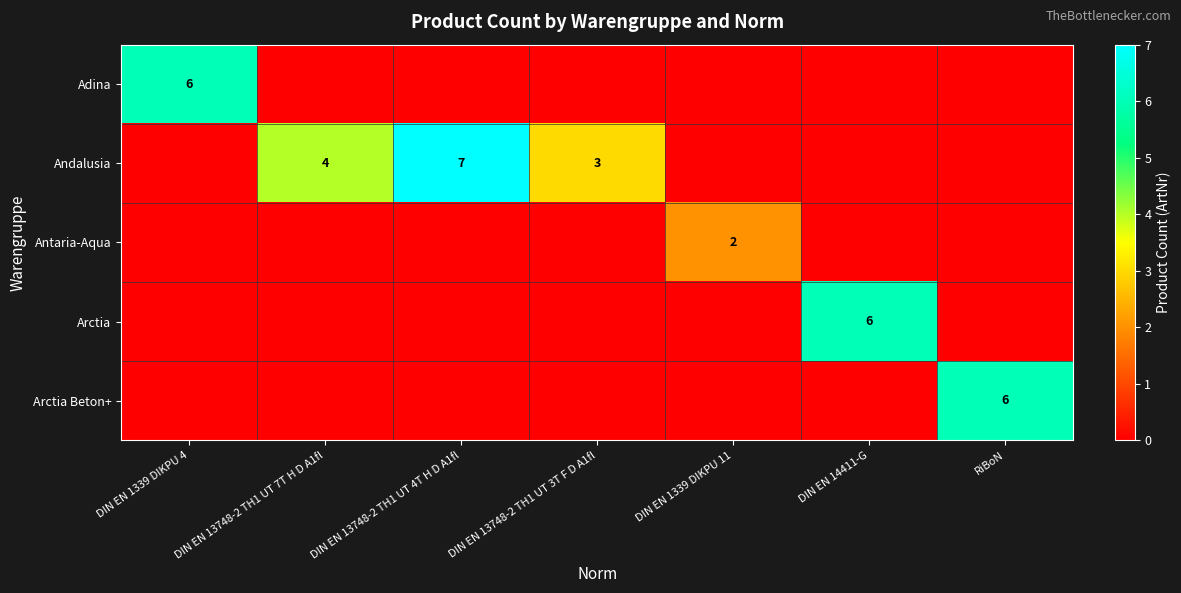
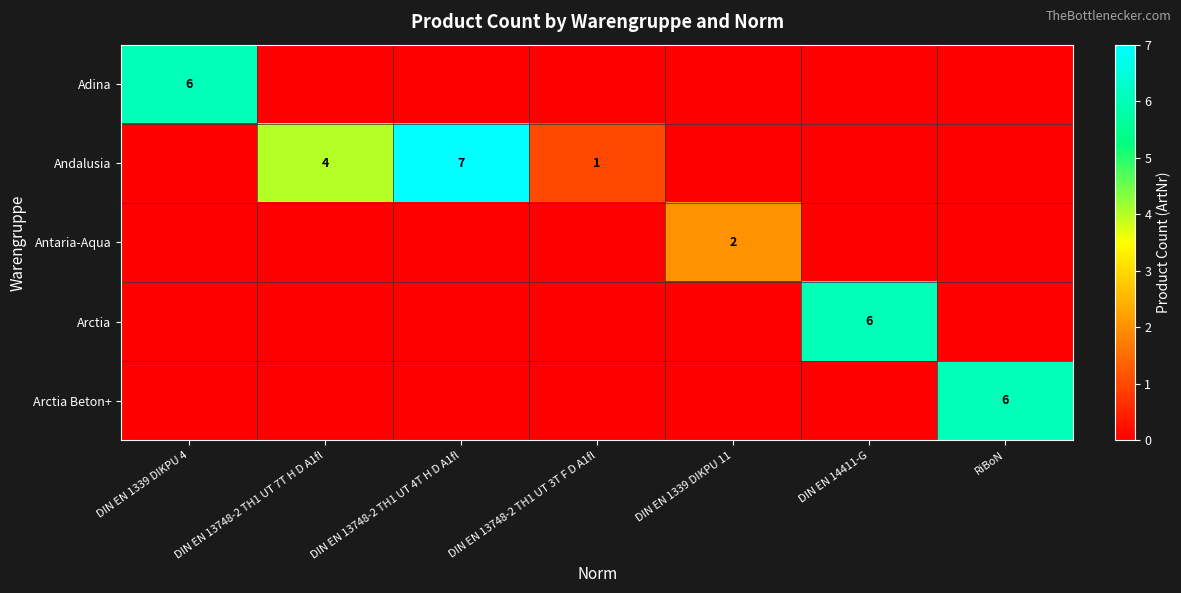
Andalusia, DIN EN 13748-2 TH1 UT 3T F D A1fl: 3 -> 1
